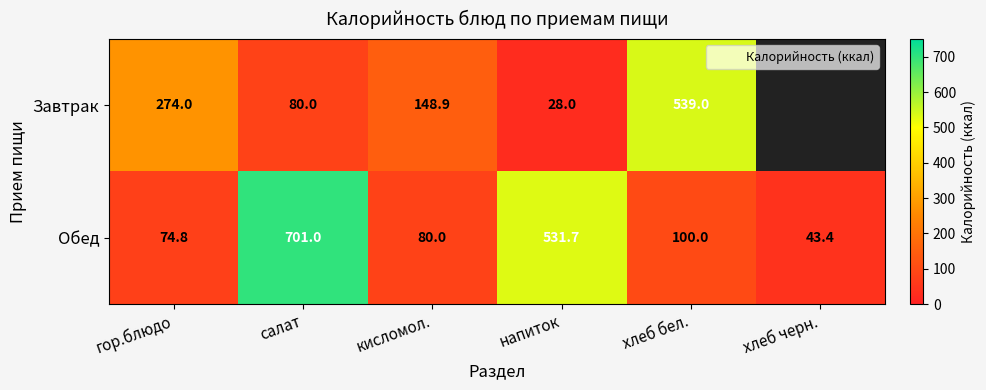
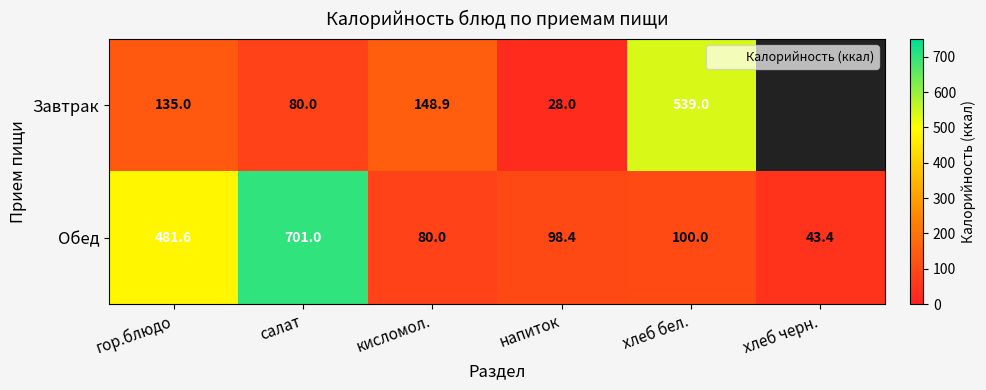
Завтрак, гор.блюдо: 274.0 -> 135.0
Обед, гор.блюдо: 74.8 -> 481.6
Обед, напиток: 531.7 -> 98.4
